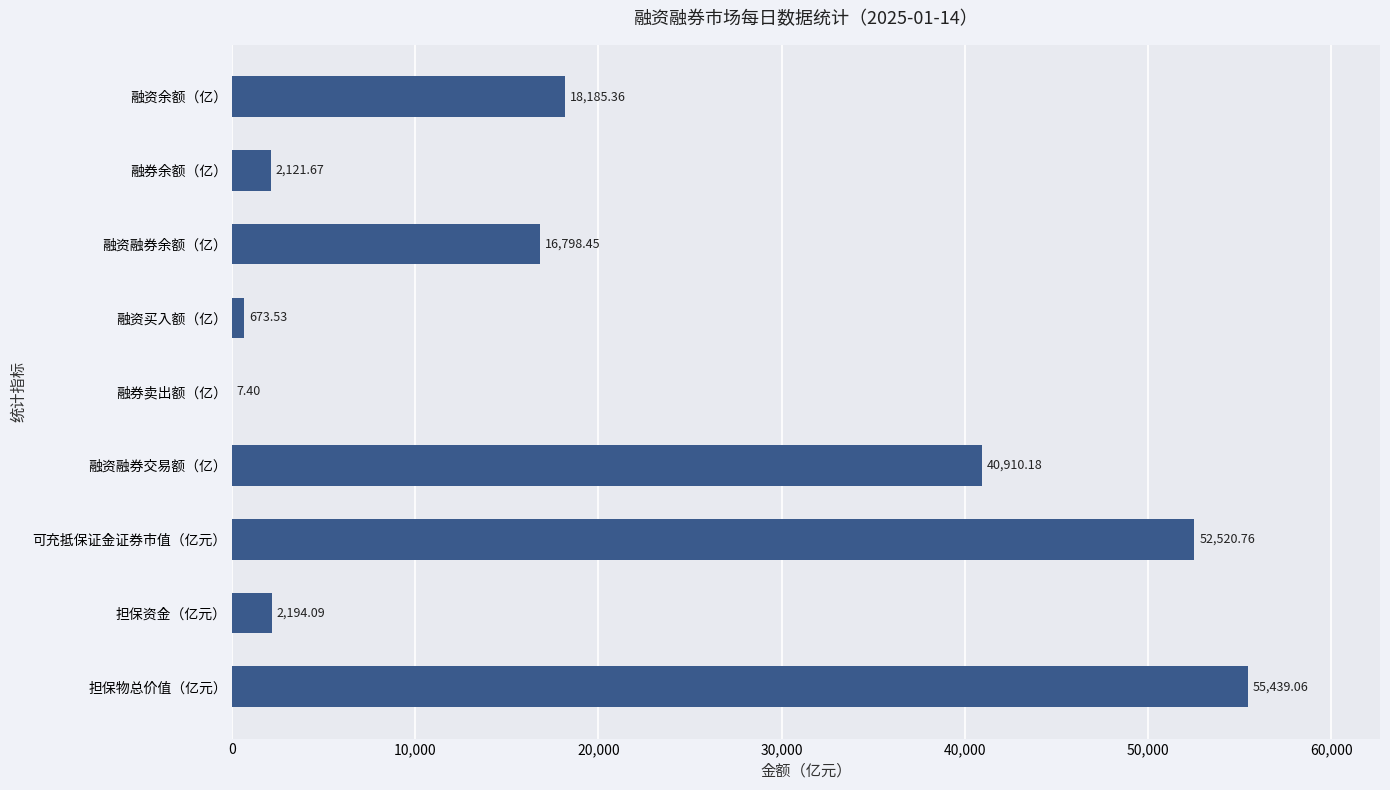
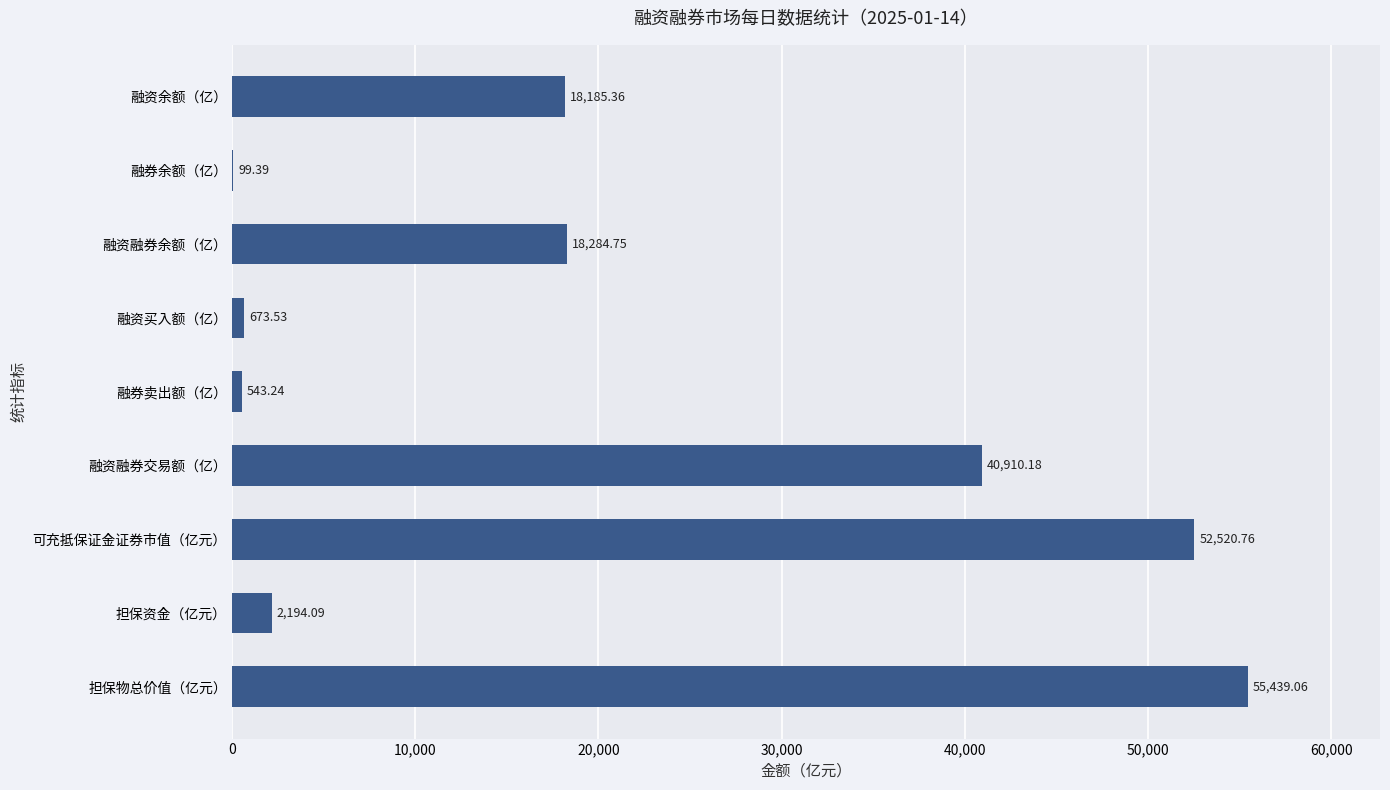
融券余额（亿）: 2,121.67 -> 99.39
融资融券余额（亿）: 16,798.45 -> 18,284.75
融券卖出额（亿）: 7.40 -> 543.24
